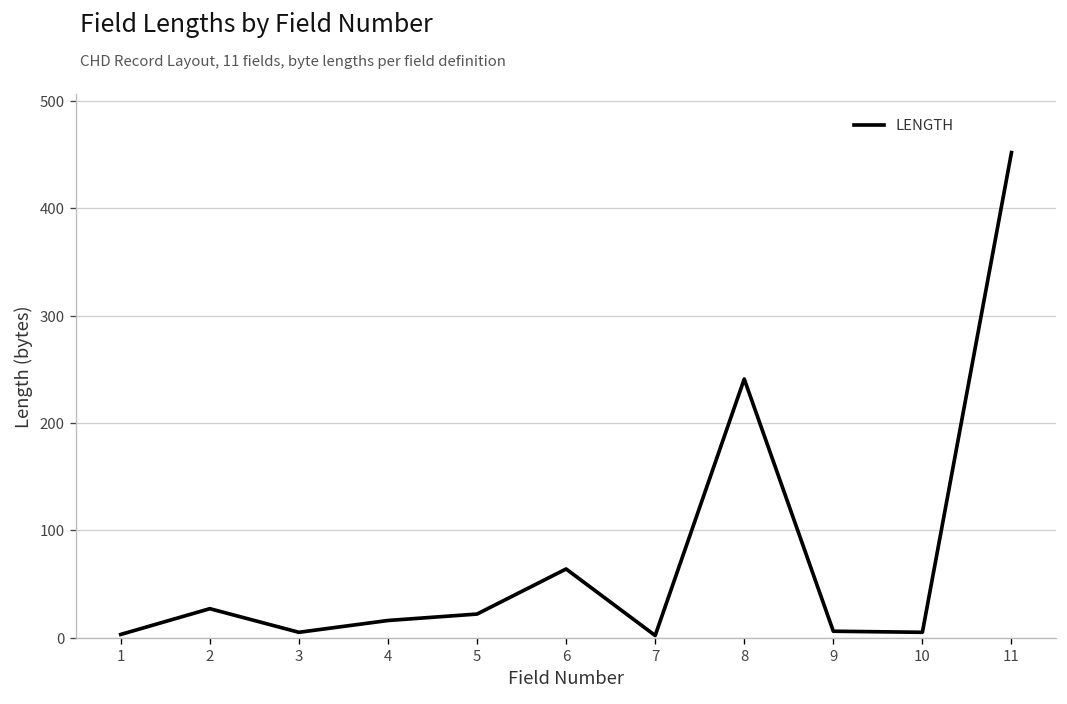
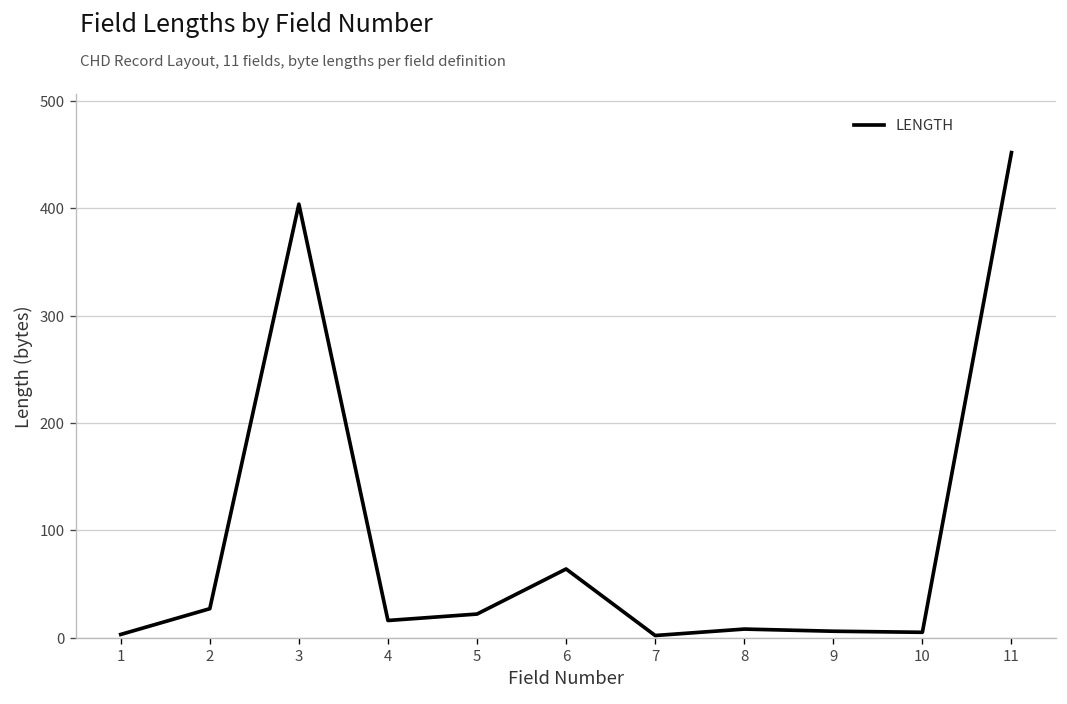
3: 10 -> 400
8: 240 -> 10
